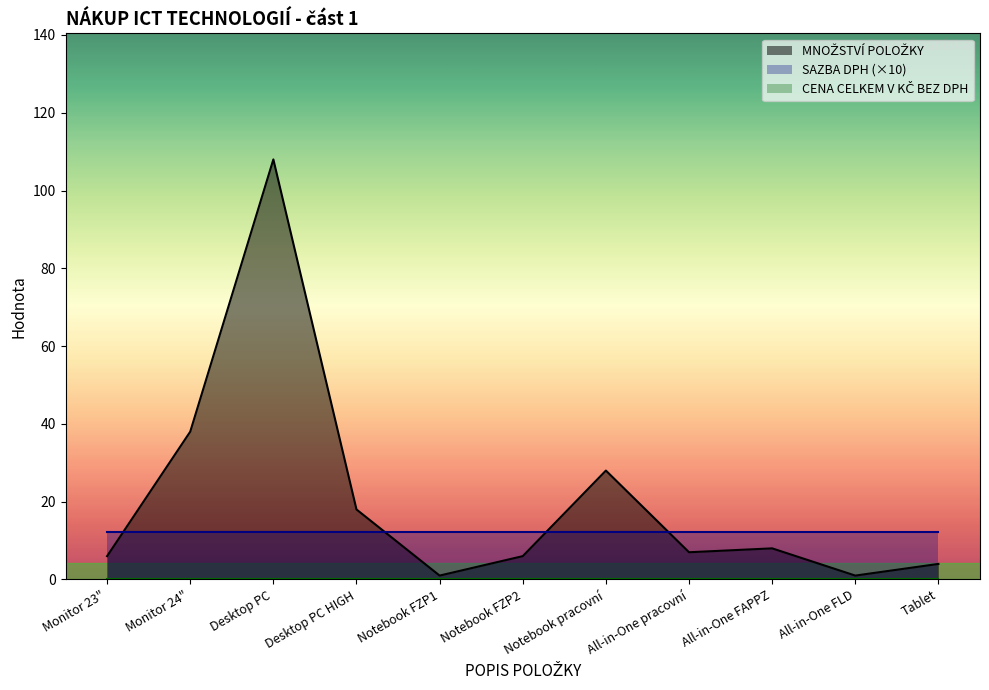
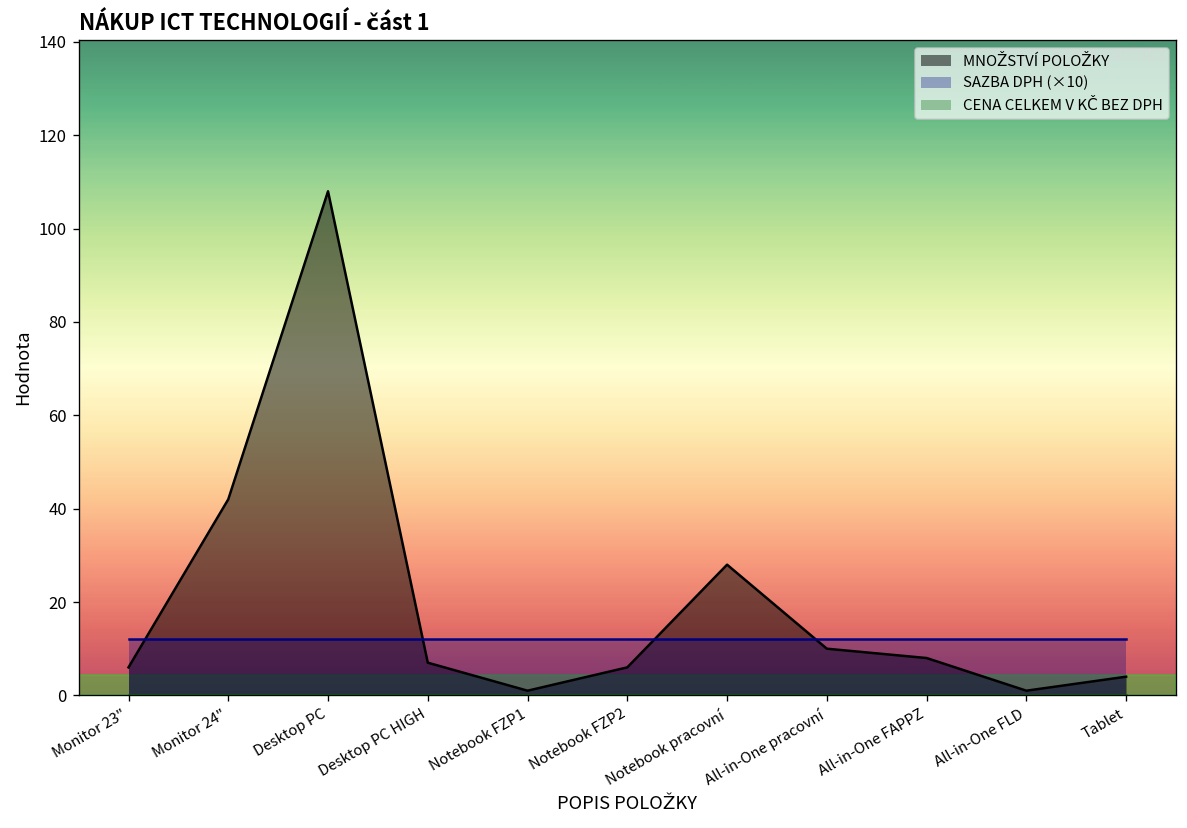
MNOŽSTVÍ POLOŽKY, Monitor 24": 38 -> 42
MNOŽSTVÍ POLOŽKY, Desktop PC HIGH: 18 -> 7
MNOŽSTVÍ POLOŽKY, All-in-One pracovní: 7 -> 10
